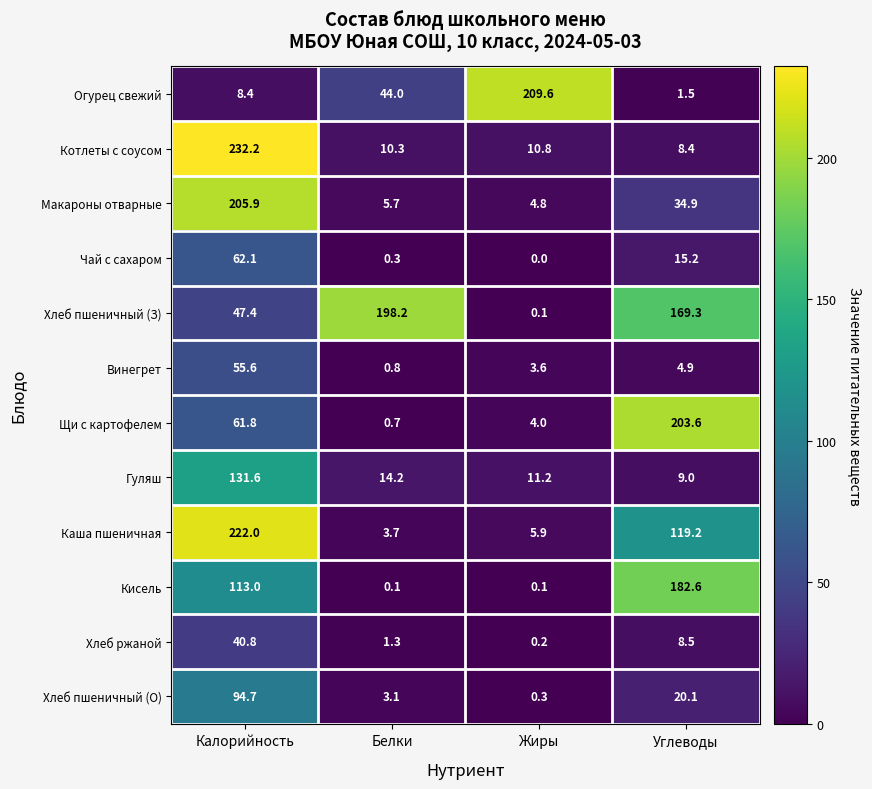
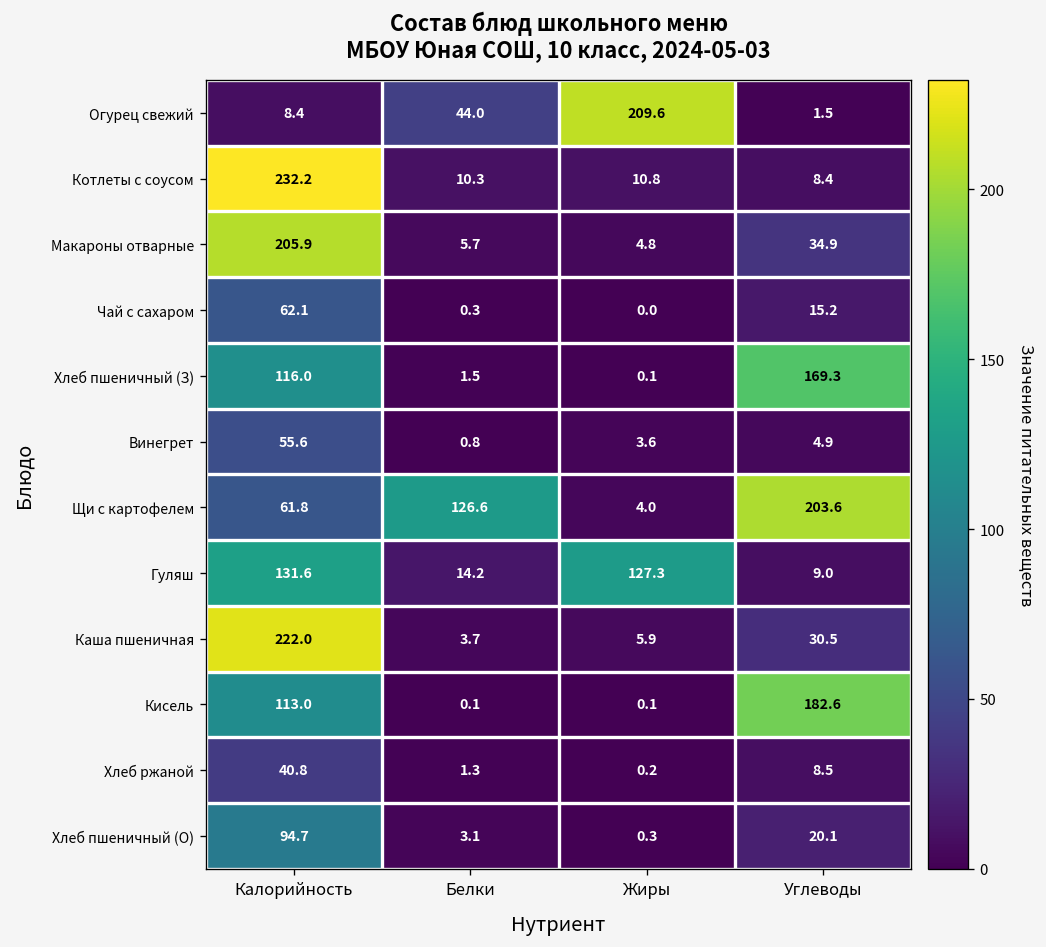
Хлеб пшеничный (З), Калорийность: 47.4 -> 116.0
Хлеб пшеничный (З), Белки: 198.2 -> 1.5
Щи с картофелем, Белки: 0.7 -> 126.6
Гуляш, Жиры: 11.2 -> 127.3
Каша пшеничная, Углеводы: 119.2 -> 30.5
